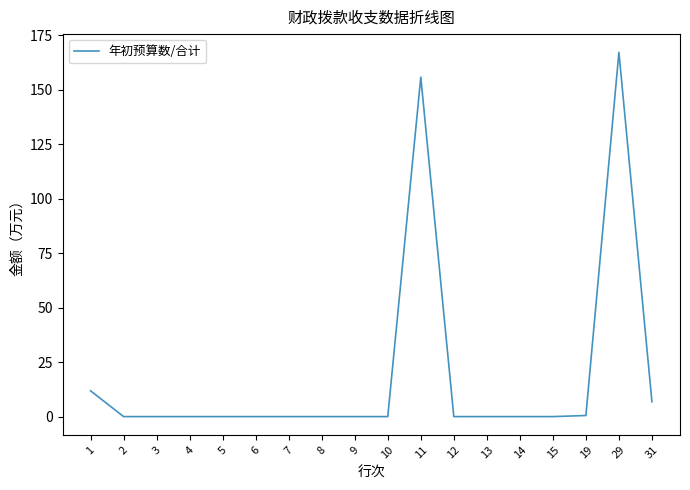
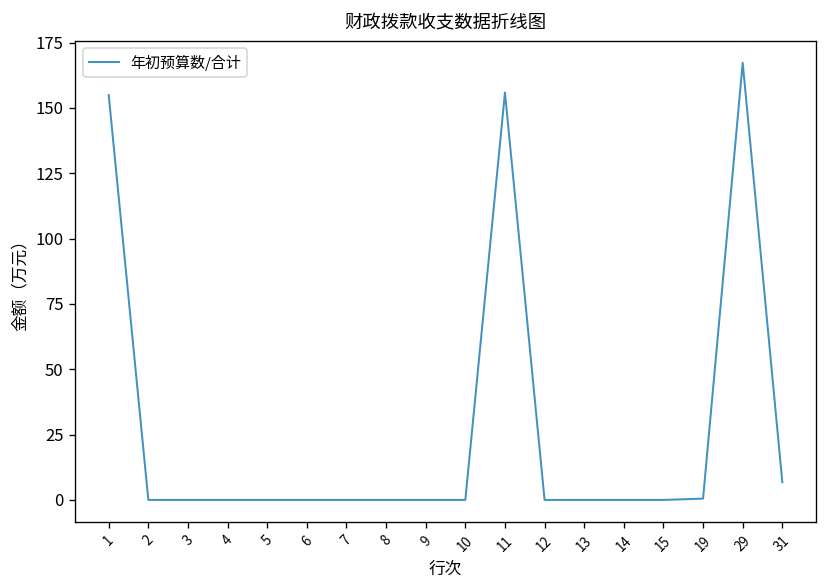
1: 12 -> 155
